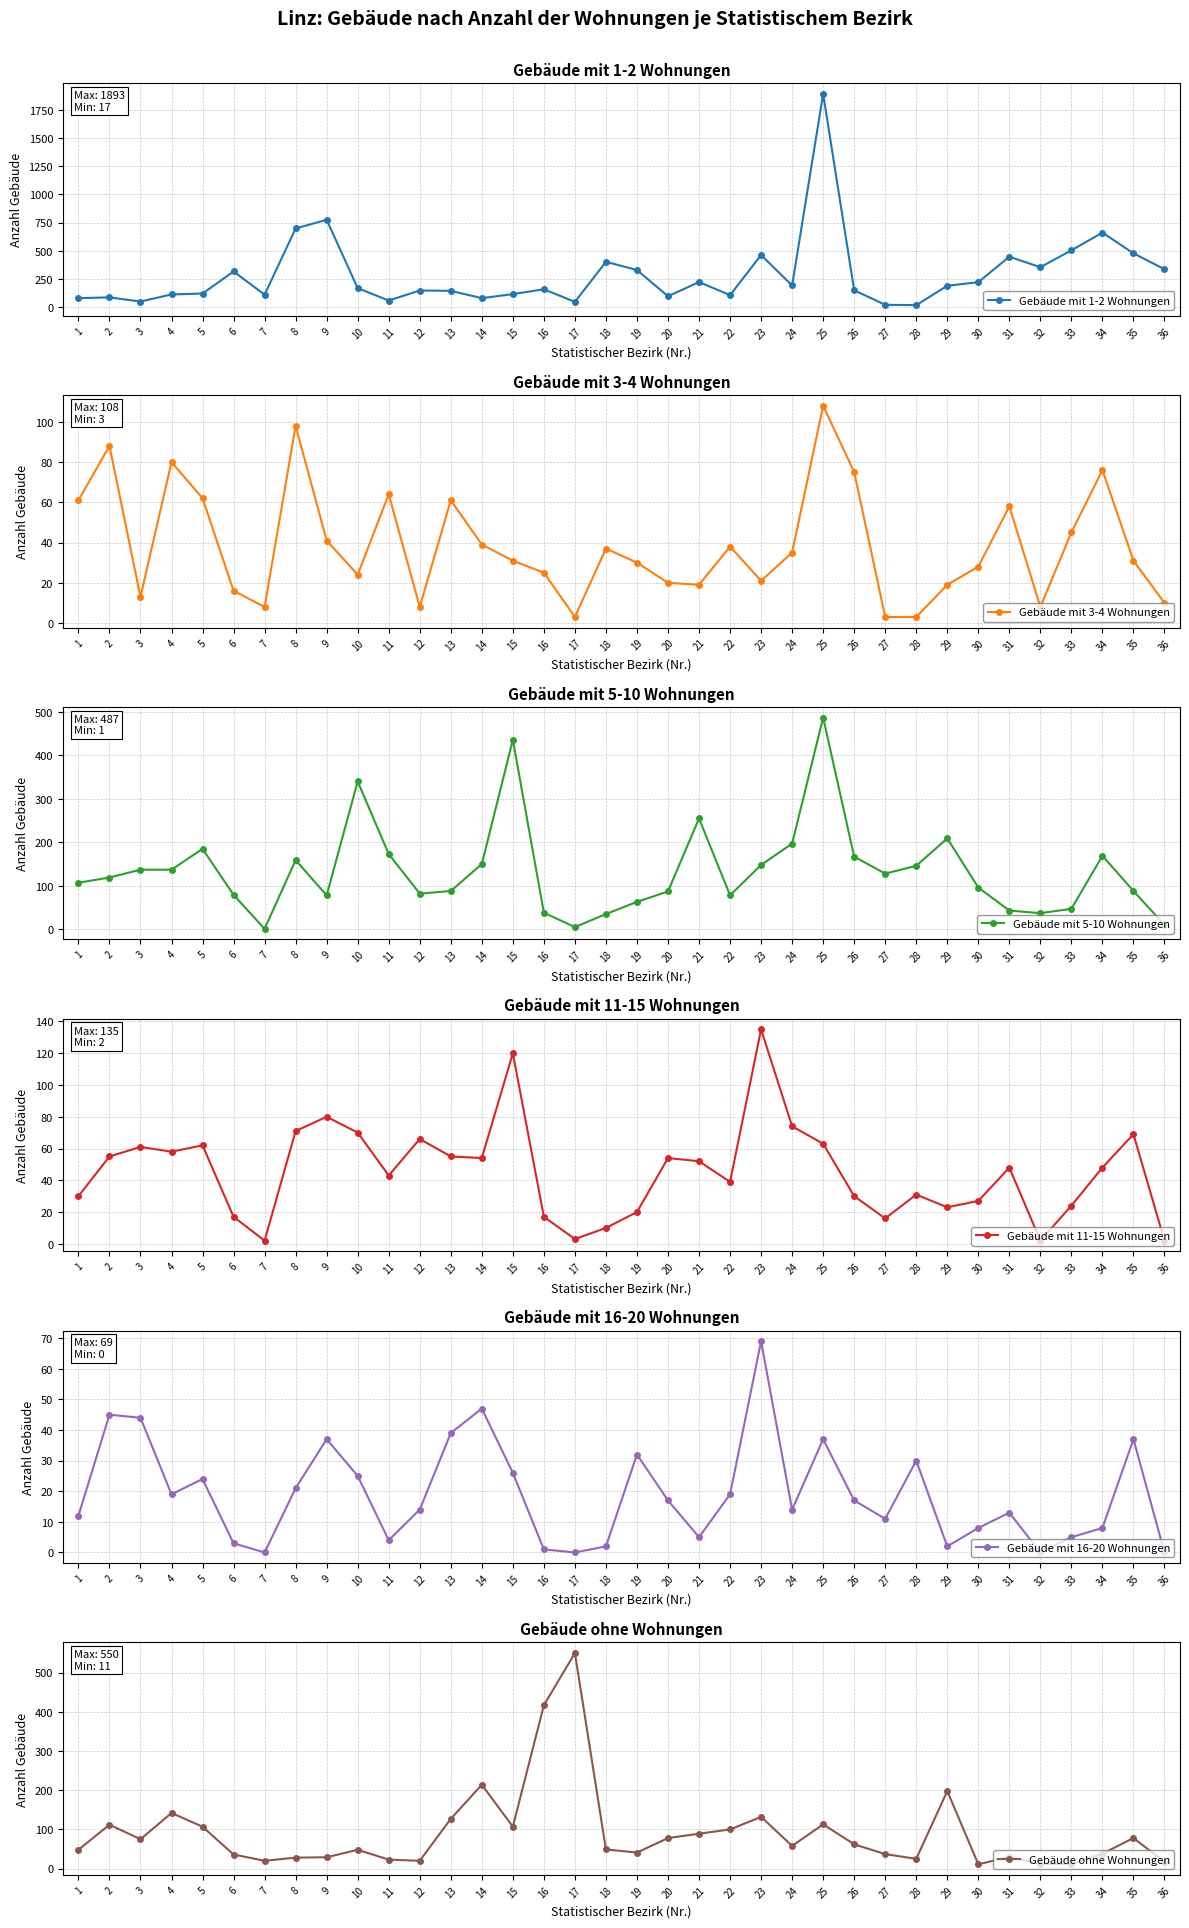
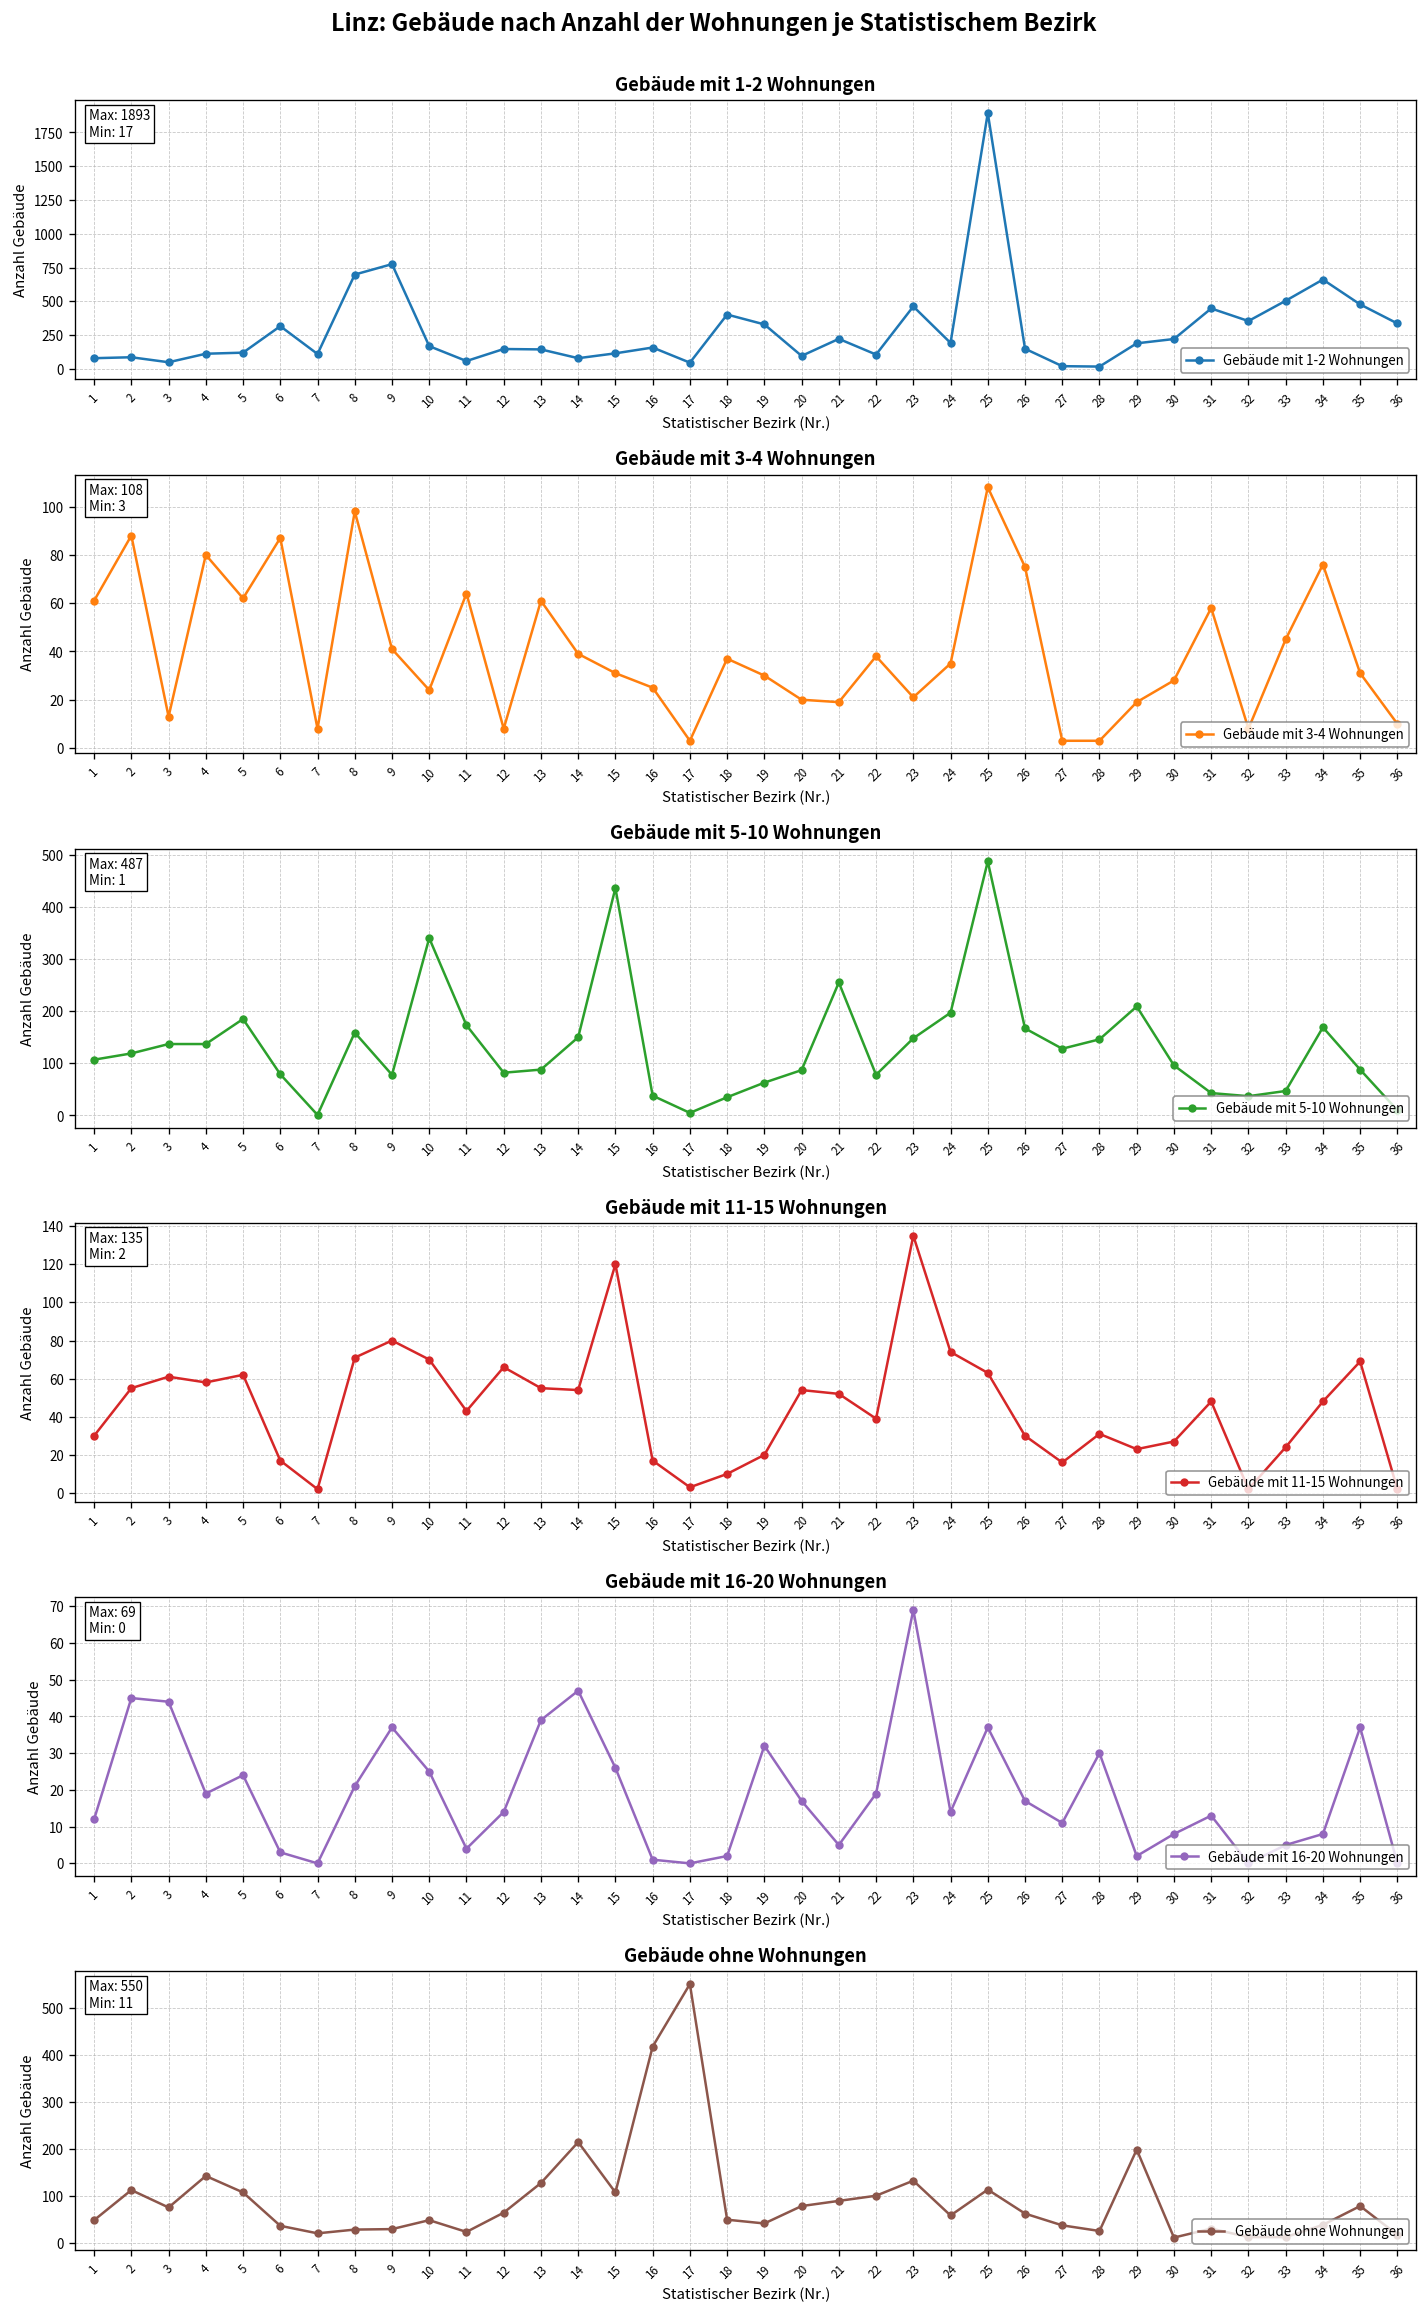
Gebäude mit 3-4 Wohnungen, 6: 16 -> 87
Gebäude ohne Wohnungen, 12: 20 -> 60
